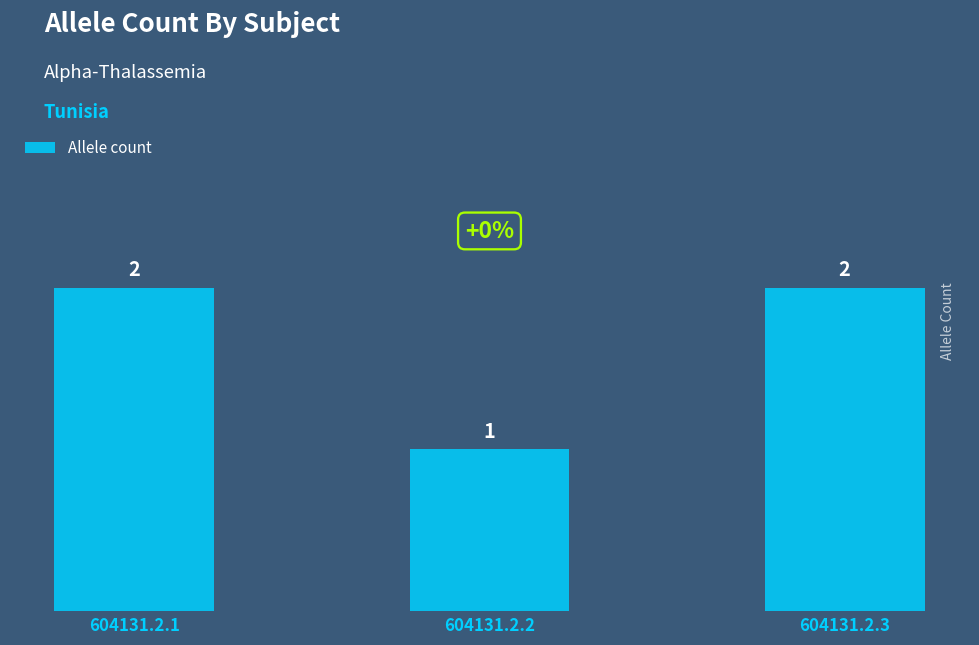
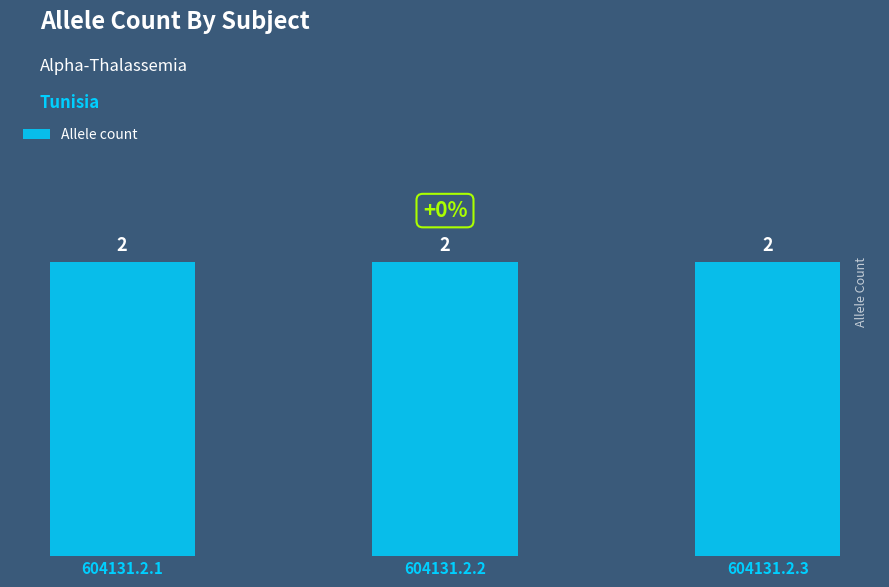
604131.2.2: 1 -> 2
